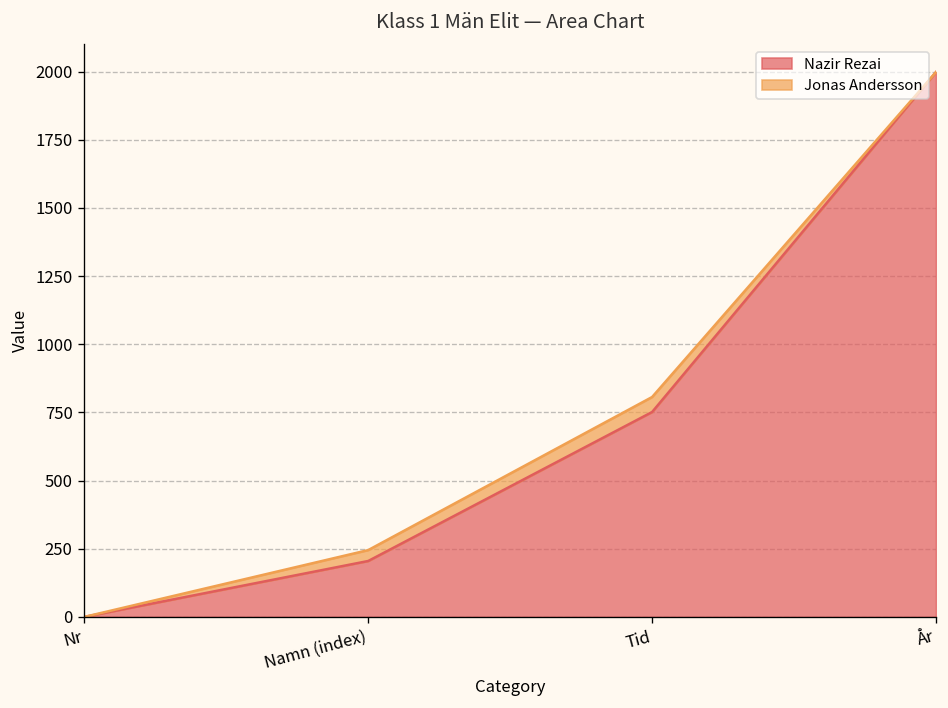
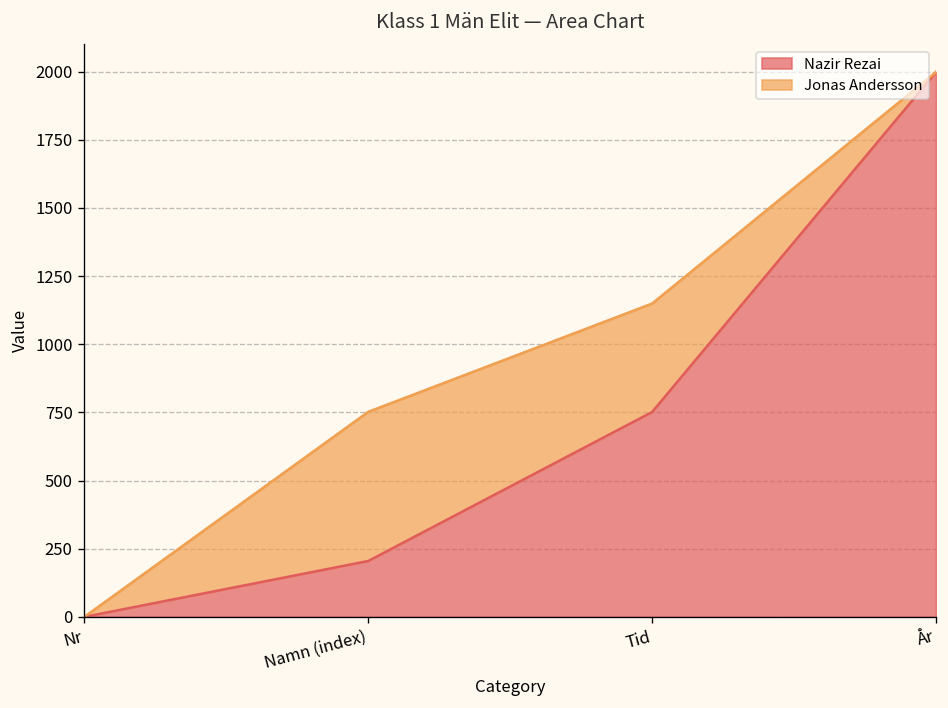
Jonas Andersson, Namn (index): 40 -> 550
Jonas Andersson, Tid: 60 -> 400
